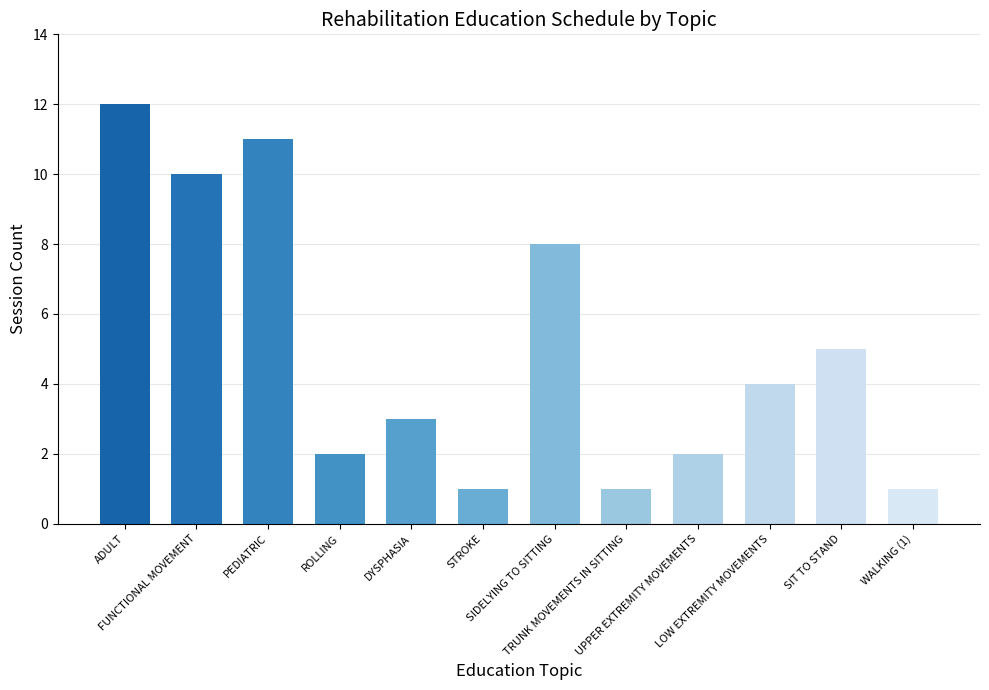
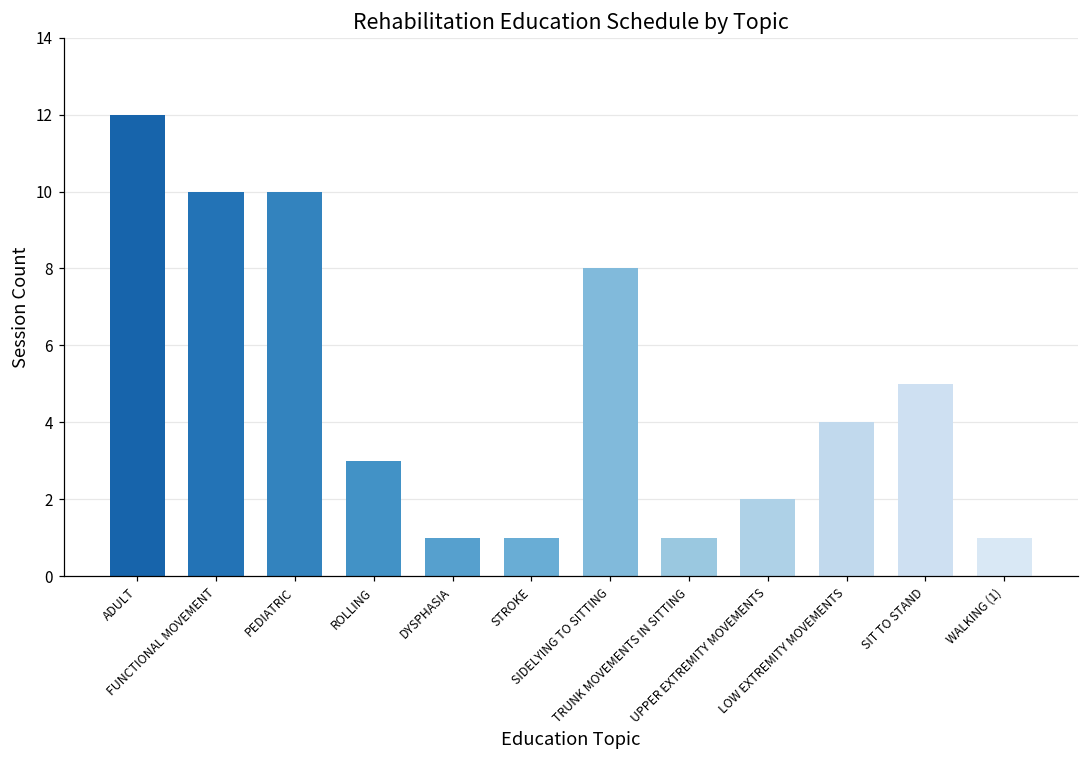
PEDIATRIC: 11 -> 10
ROLLING: 2 -> 3
DYSPHASIA: 3 -> 1
